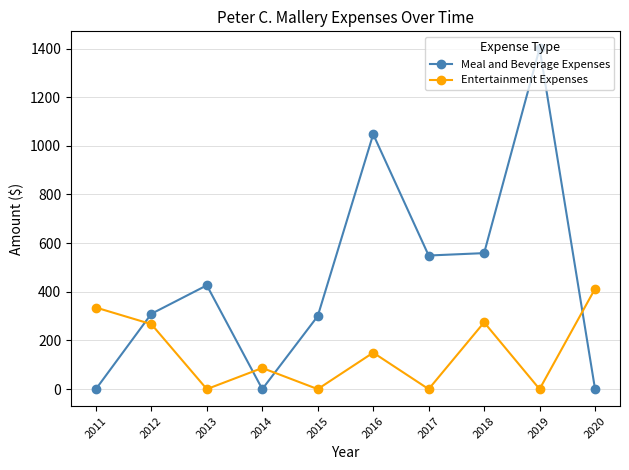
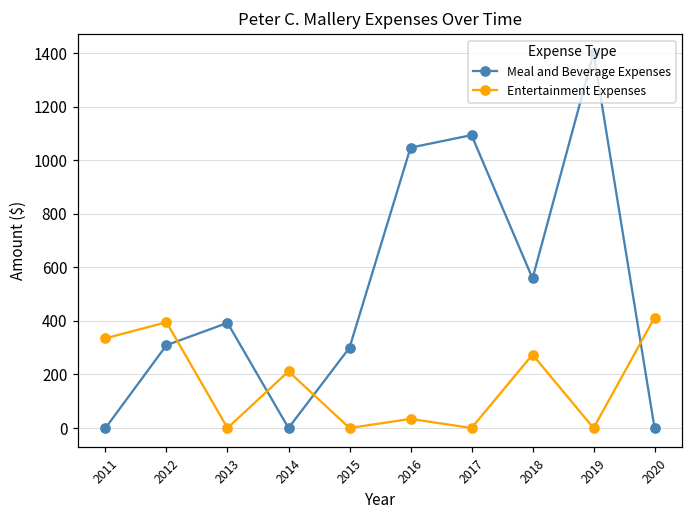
Entertainment Expenses, 2012: 270 -> 400
Meal and Beverage Expenses, 2013: 430 -> 390
Entertainment Expenses, 2014: 90 -> 210
Entertainment Expenses, 2016: 150 -> 30
Meal and Beverage Expenses, 2017: 550 -> 1090
